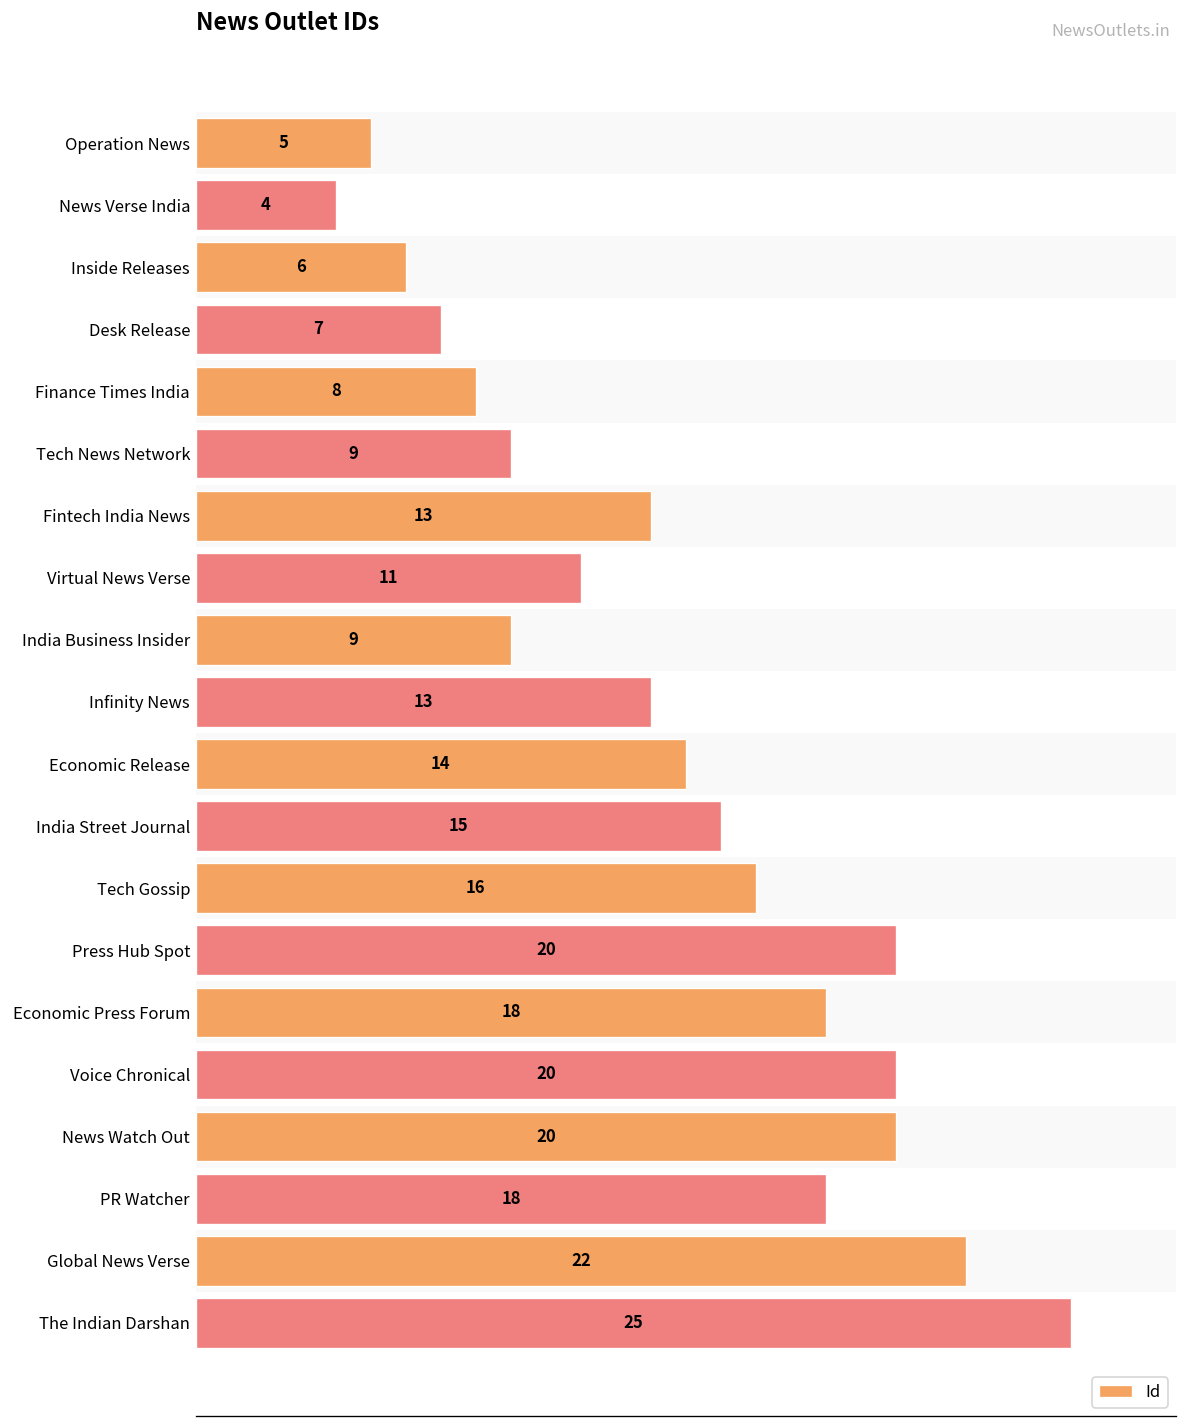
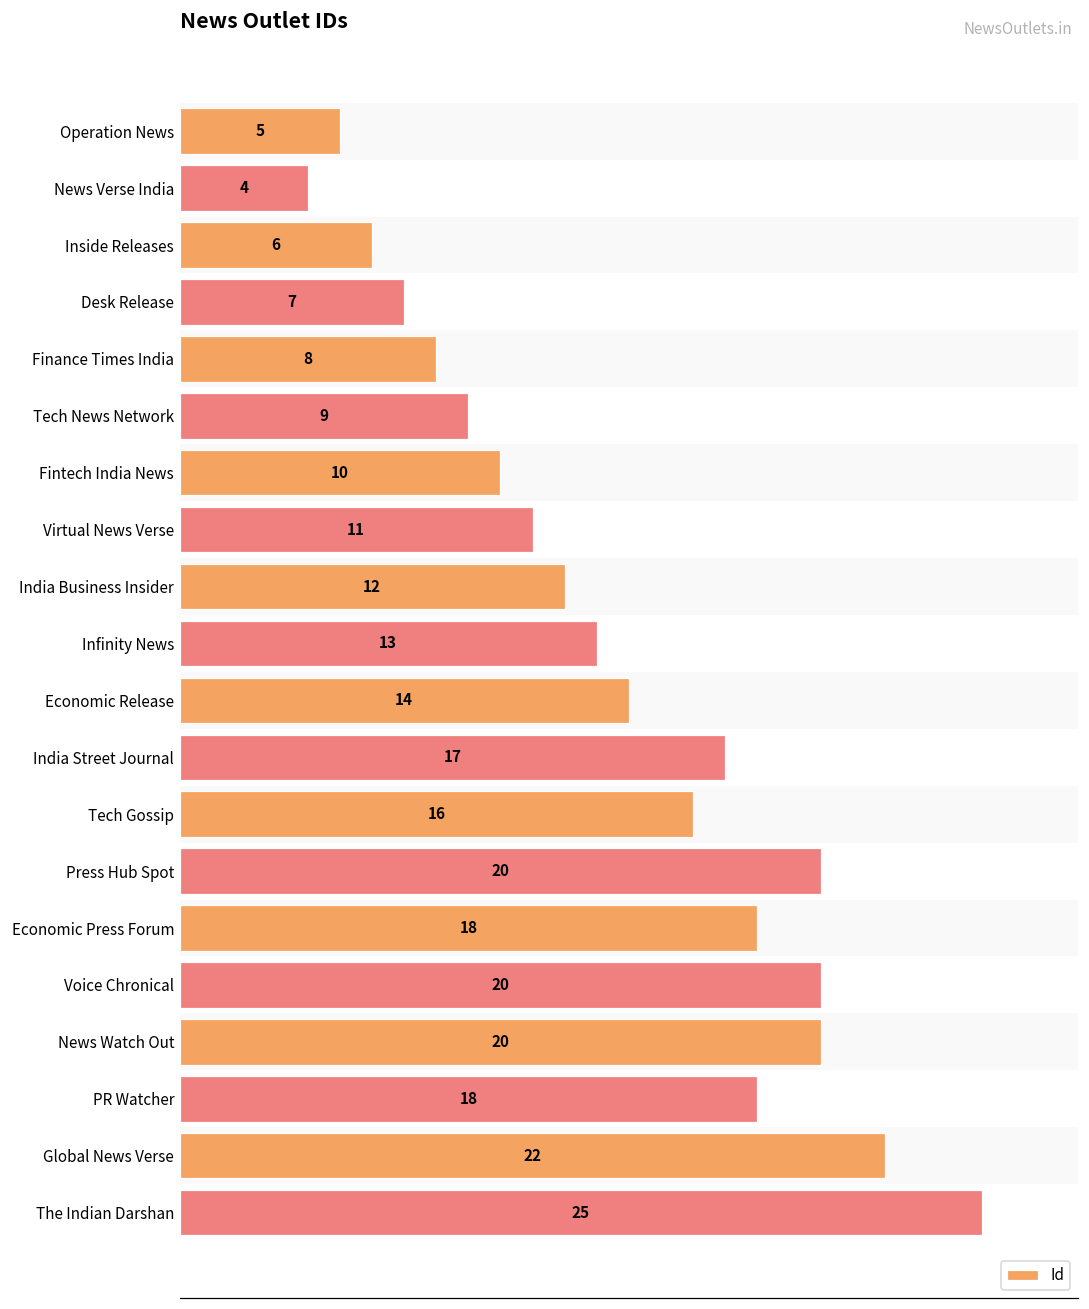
Fintech India News: 13 -> 10
India Business Insider: 9 -> 12
India Street Journal: 15 -> 17
